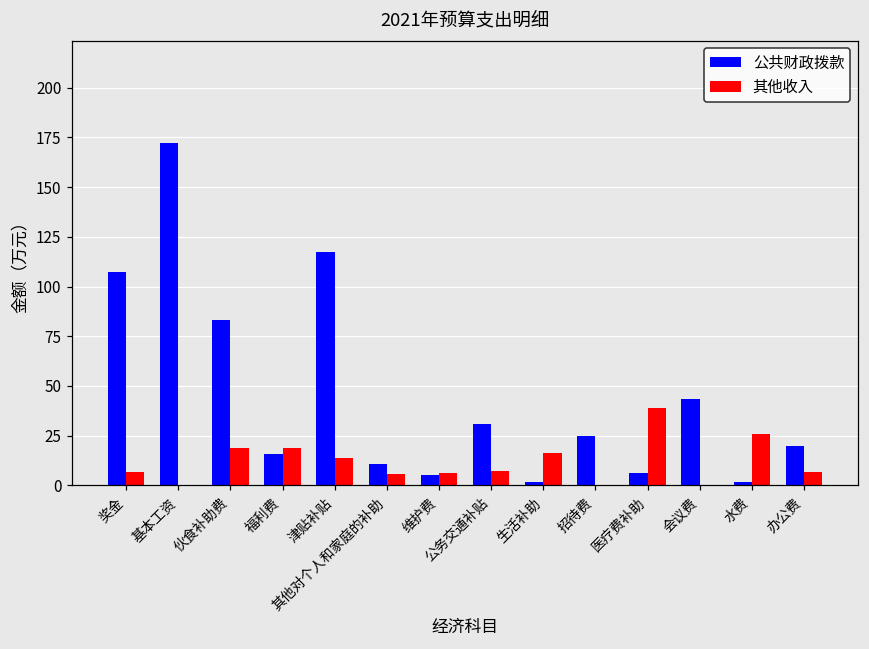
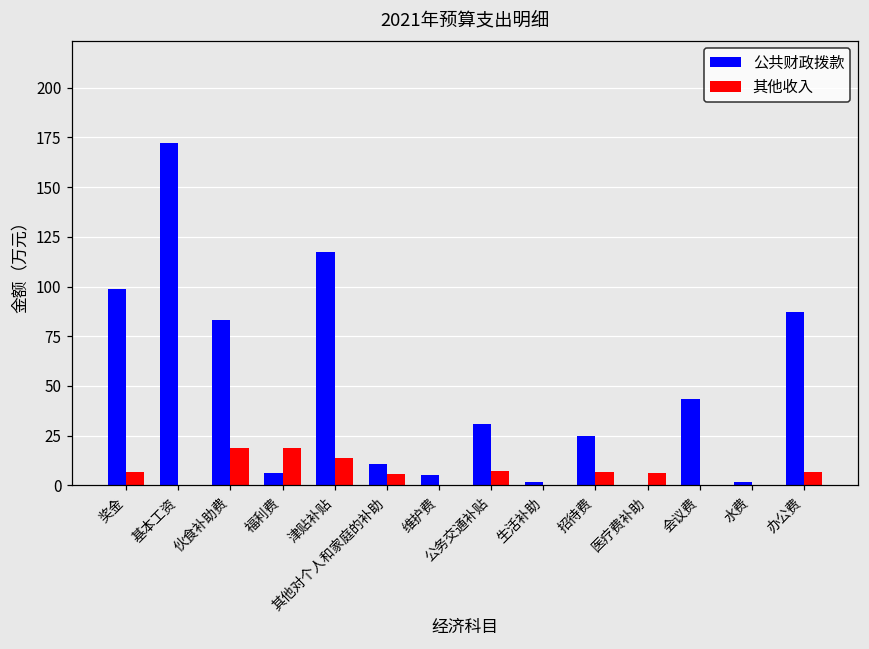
公共财政拨款, 奖金: 107 -> 99
公共财政拨款, 福利费: 16 -> 6
其他收入, 维护费: 6 -> 0
其他收入, 生活补助: 17 -> 0
其他收入, 招待费: 0 -> 7
公共财政拨款, 医疗费补助: 6 -> 0
其他收入, 医疗费补助: 39 -> 7
其他收入, 水费: 26 -> 0
公共财政拨款, 办公费: 20 -> 87
